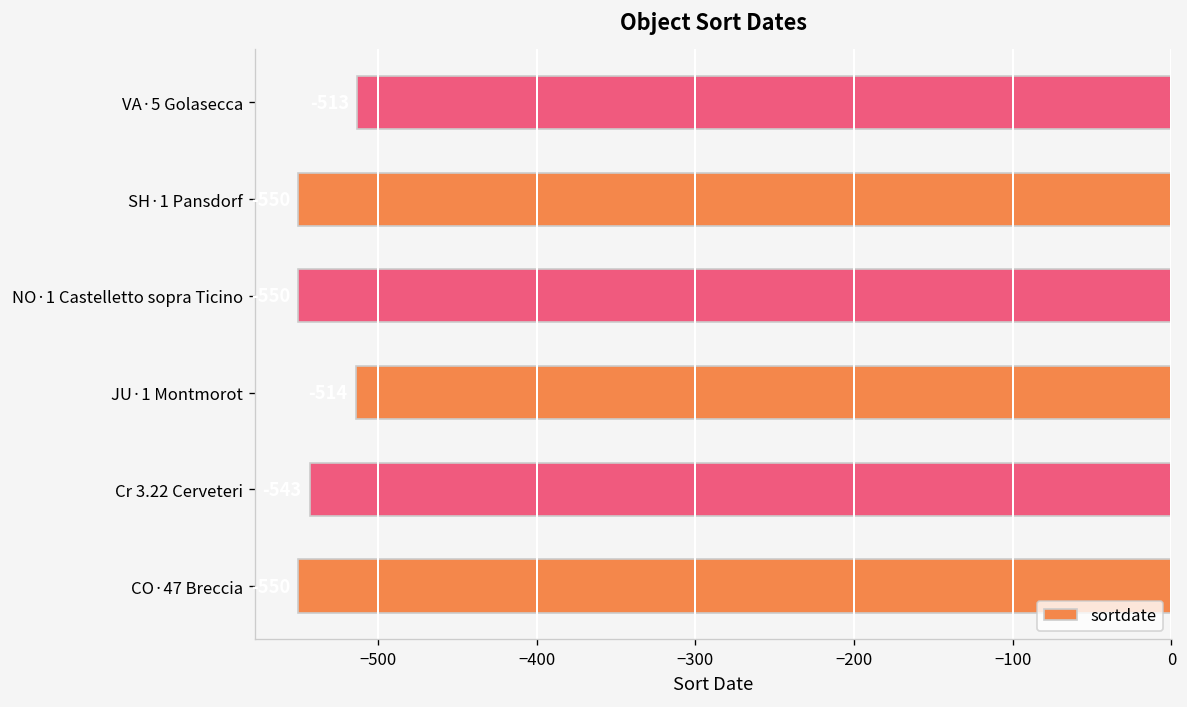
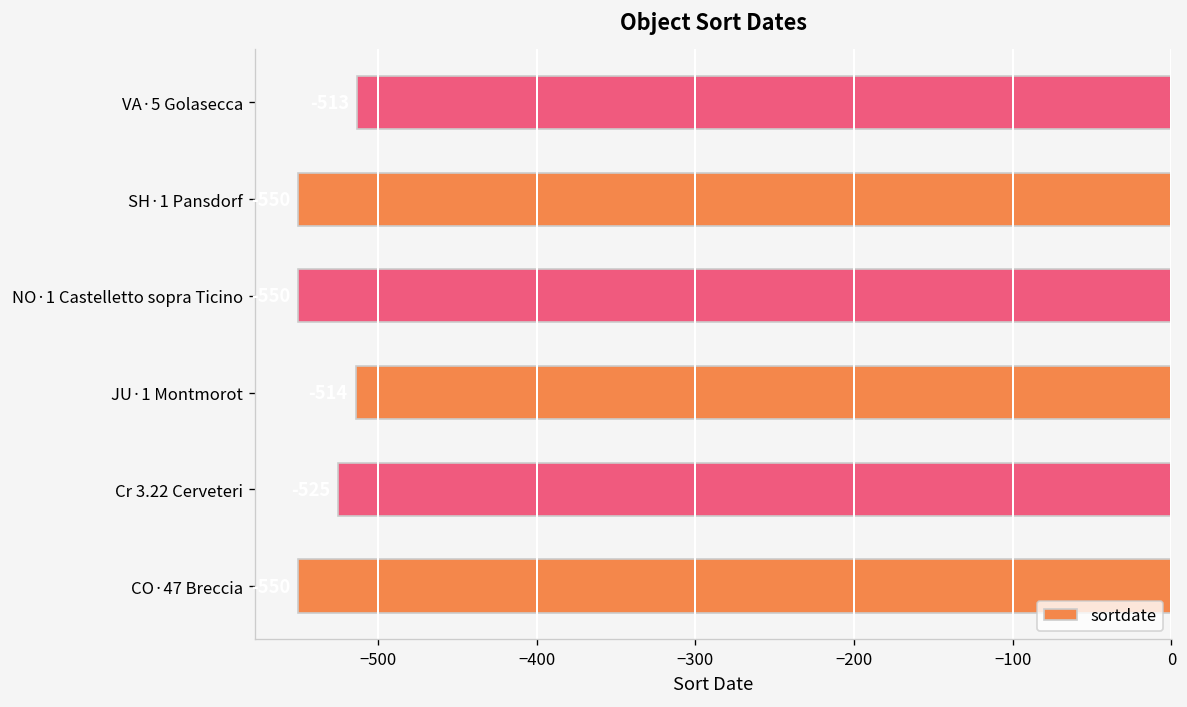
Cr 3.22 Cerveteri: -543 -> -525
